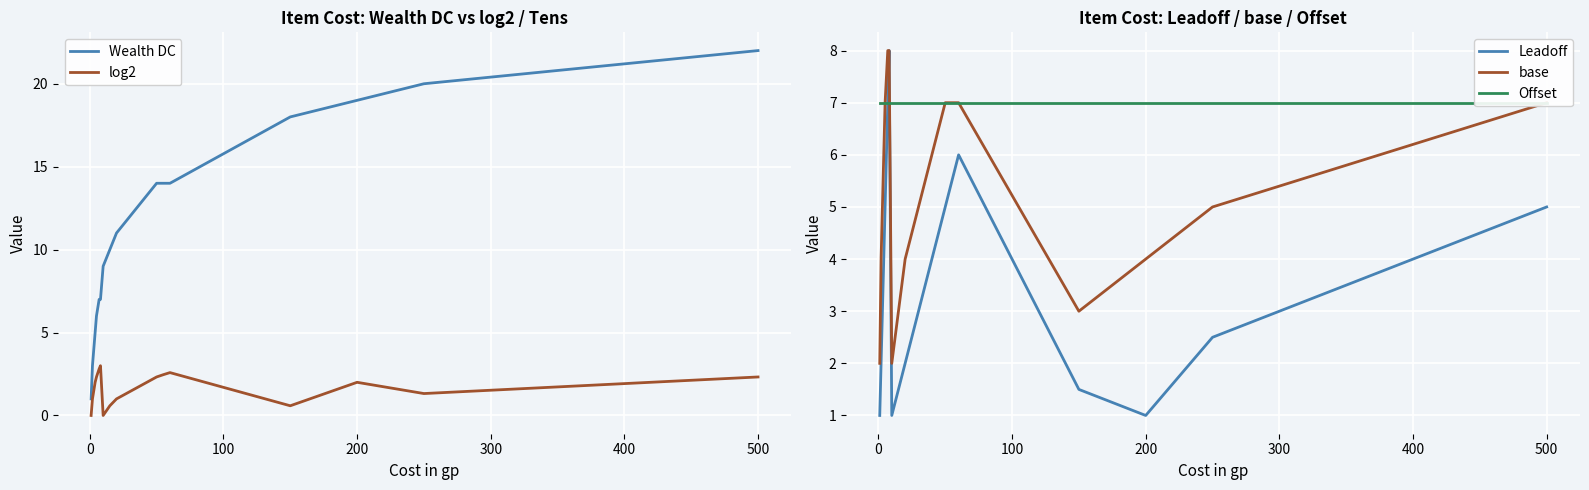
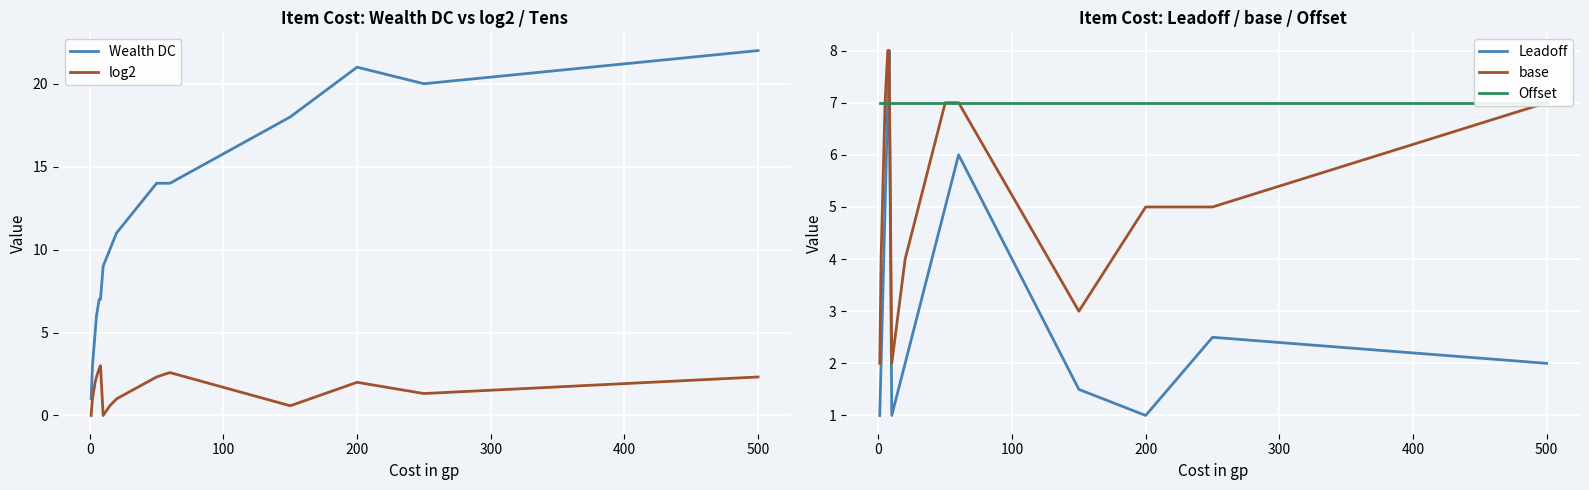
Item Cost: Wealth DC vs log2 / Tens, Wealth DC, 200: 19 -> 21
Item Cost: Leadoff / base / Offset, base, 200: 4 -> 5
Item Cost: Leadoff / base / Offset, Leadoff, 500: 5 -> 2
